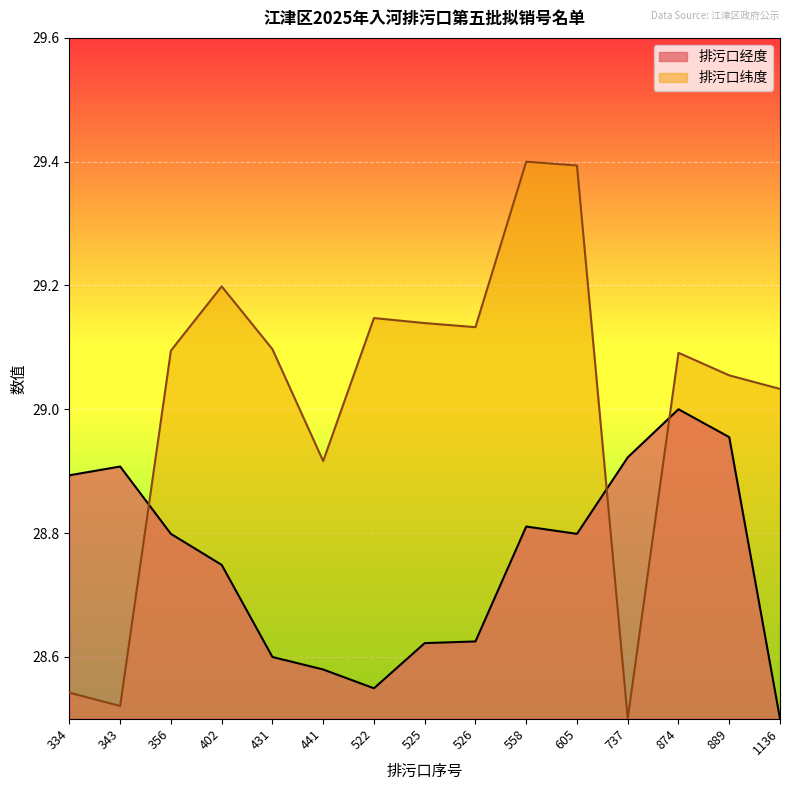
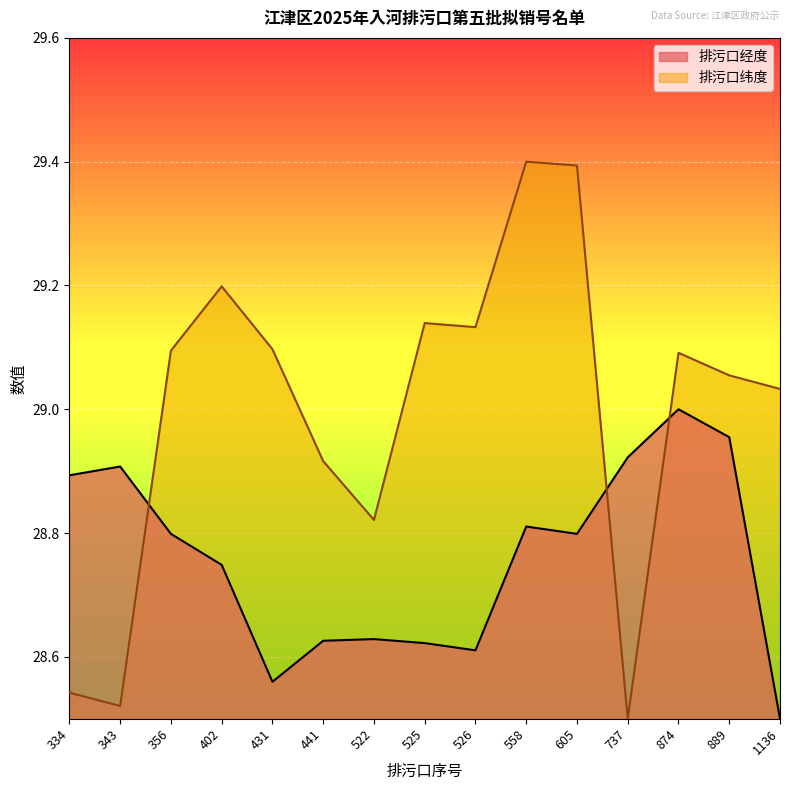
排污口经度, 431: 28.60 -> 28.56
排污口经度, 441: 28.58 -> 28.63
排污口经度, 522: 28.55 -> 28.63
排污口纬度, 522: 29.15 -> 28.82
排污口经度, 526: 28.62 -> 28.61
